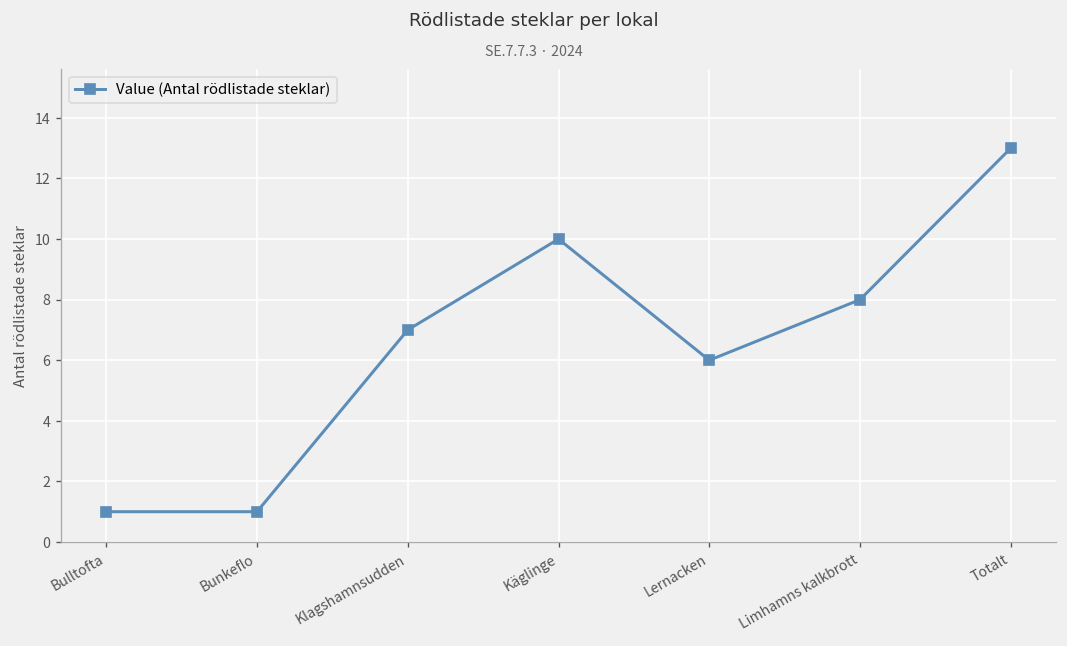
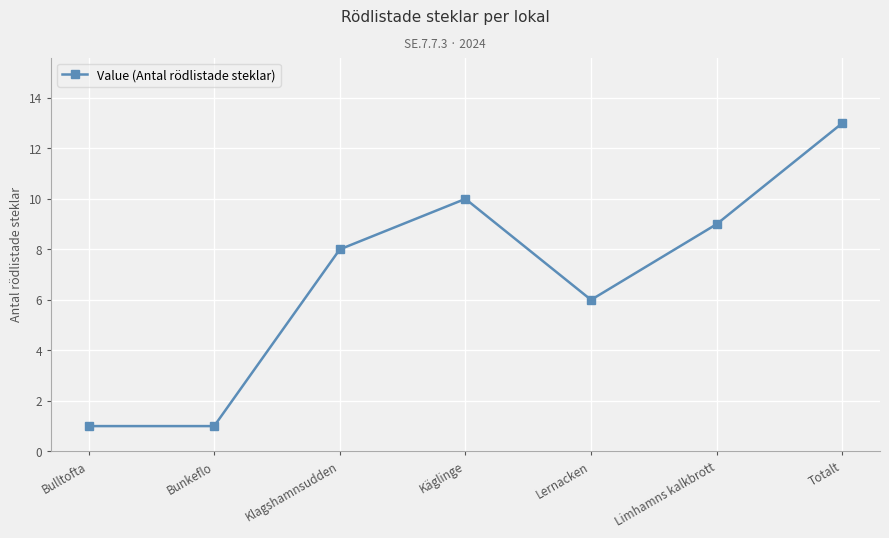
Klagshamnsudden: 7 -> 8
Limhamns kalkbrott: 8 -> 9
